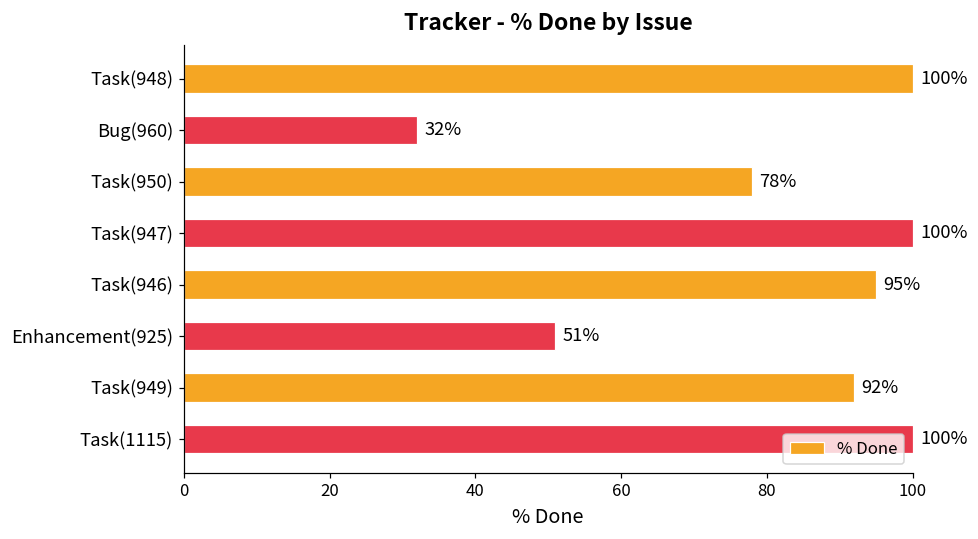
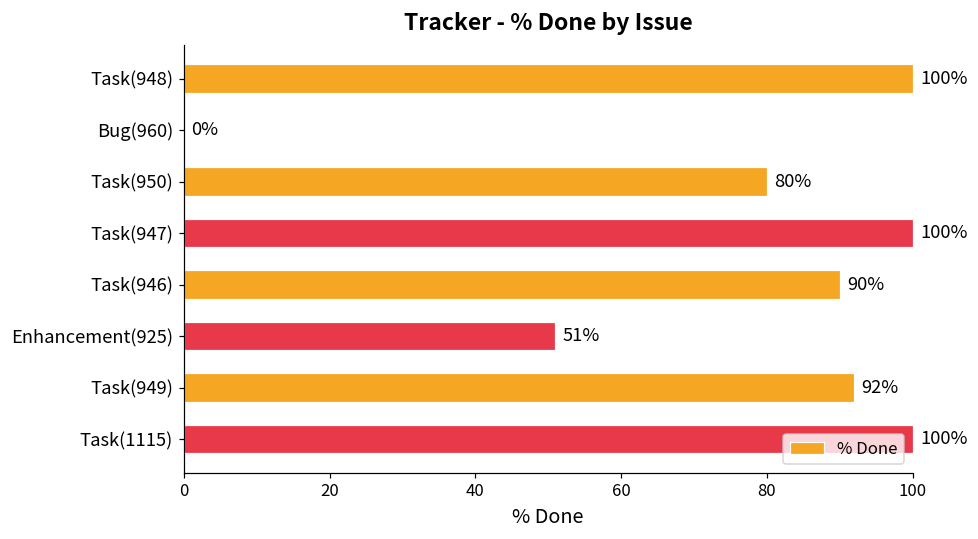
Bug(960): 32% -> 0%
Task(950): 78% -> 80%
Task(946): 95% -> 90%
